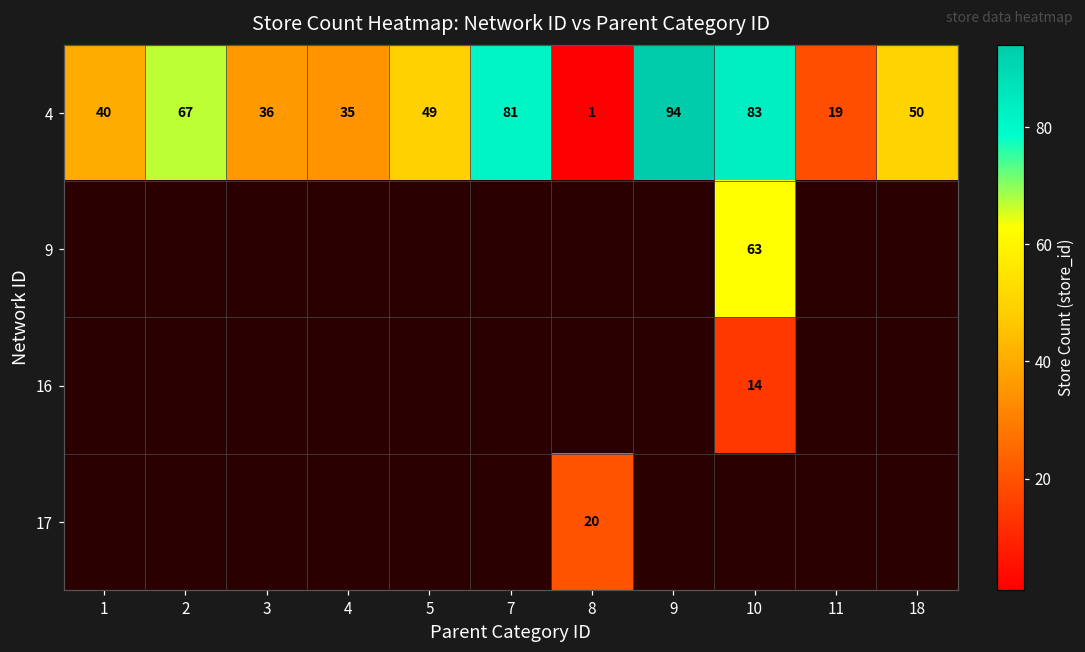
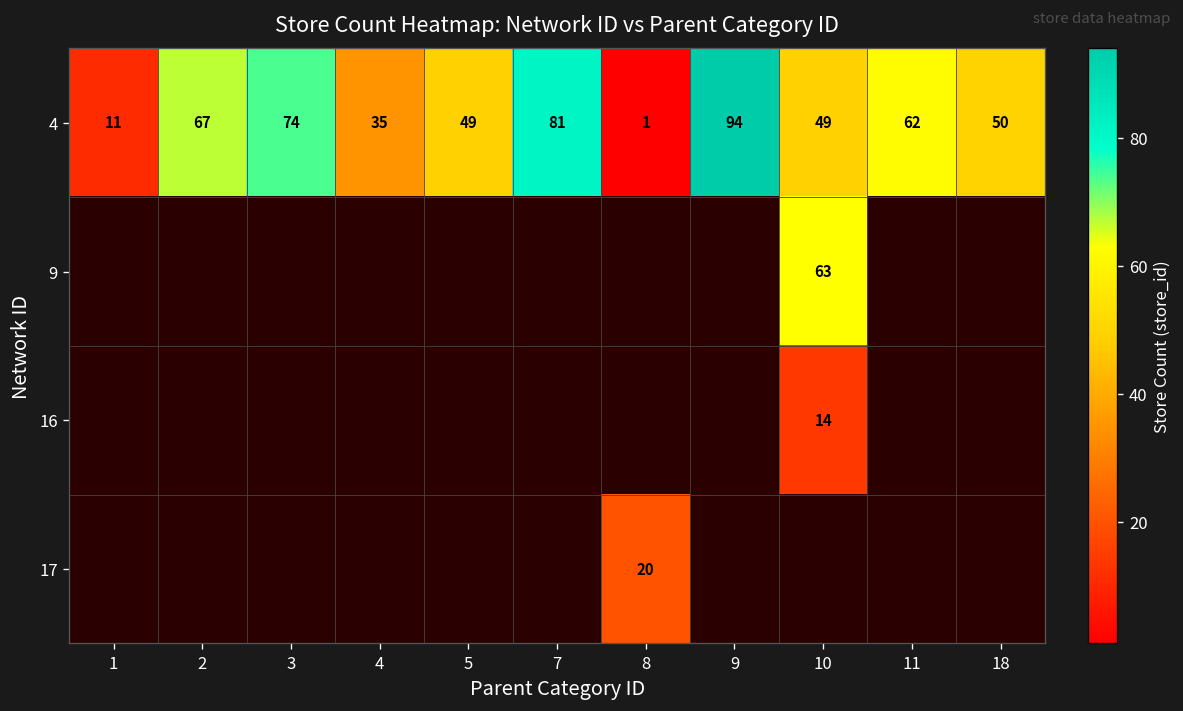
4, 1: 40 -> 11
4, 3: 36 -> 74
4, 10: 83 -> 49
4, 11: 19 -> 62
